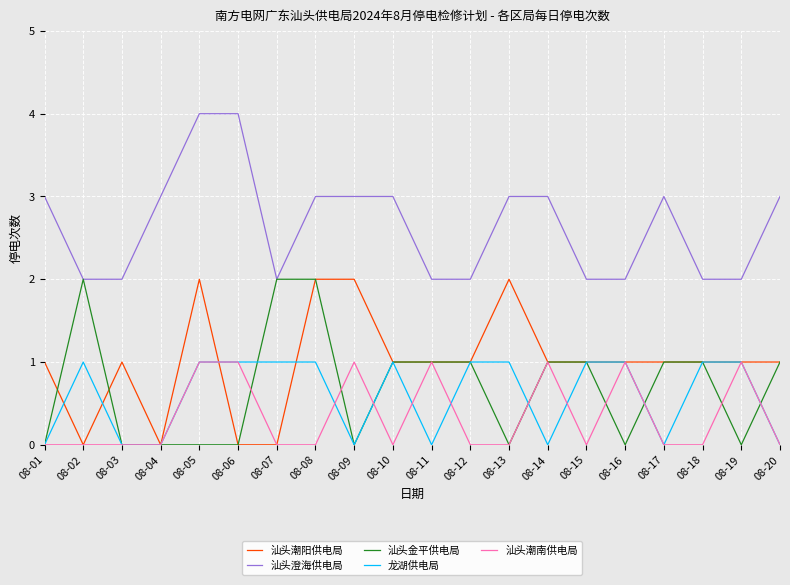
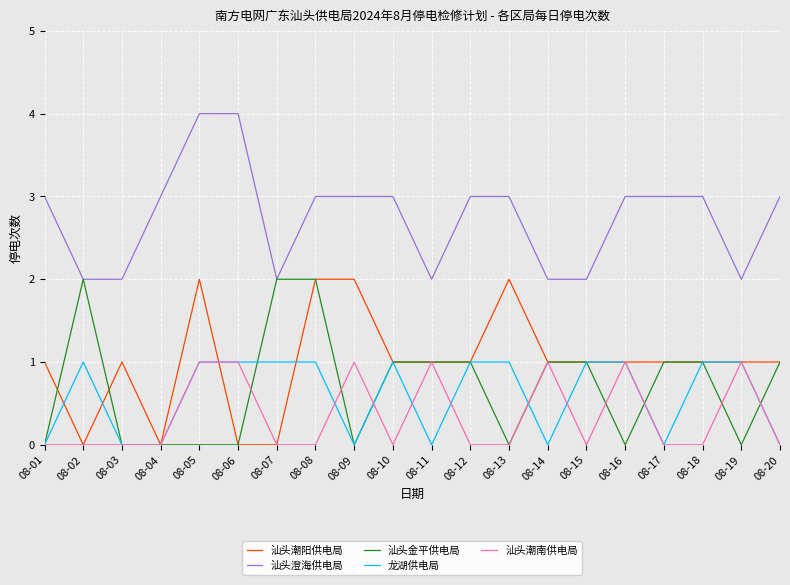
汕头澄海供电局, 08-12: 2 -> 3
汕头澄海供电局, 08-14: 3 -> 2
汕头澄海供电局, 08-16: 2 -> 3
汕头澄海供电局, 08-18: 2 -> 3
